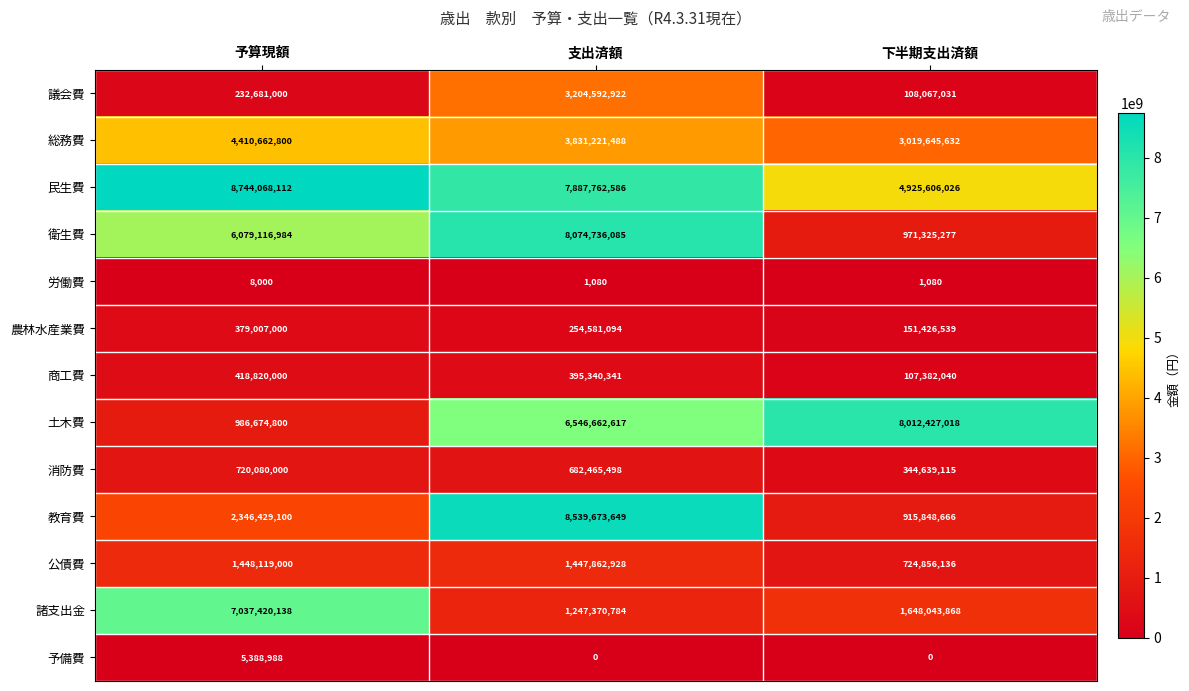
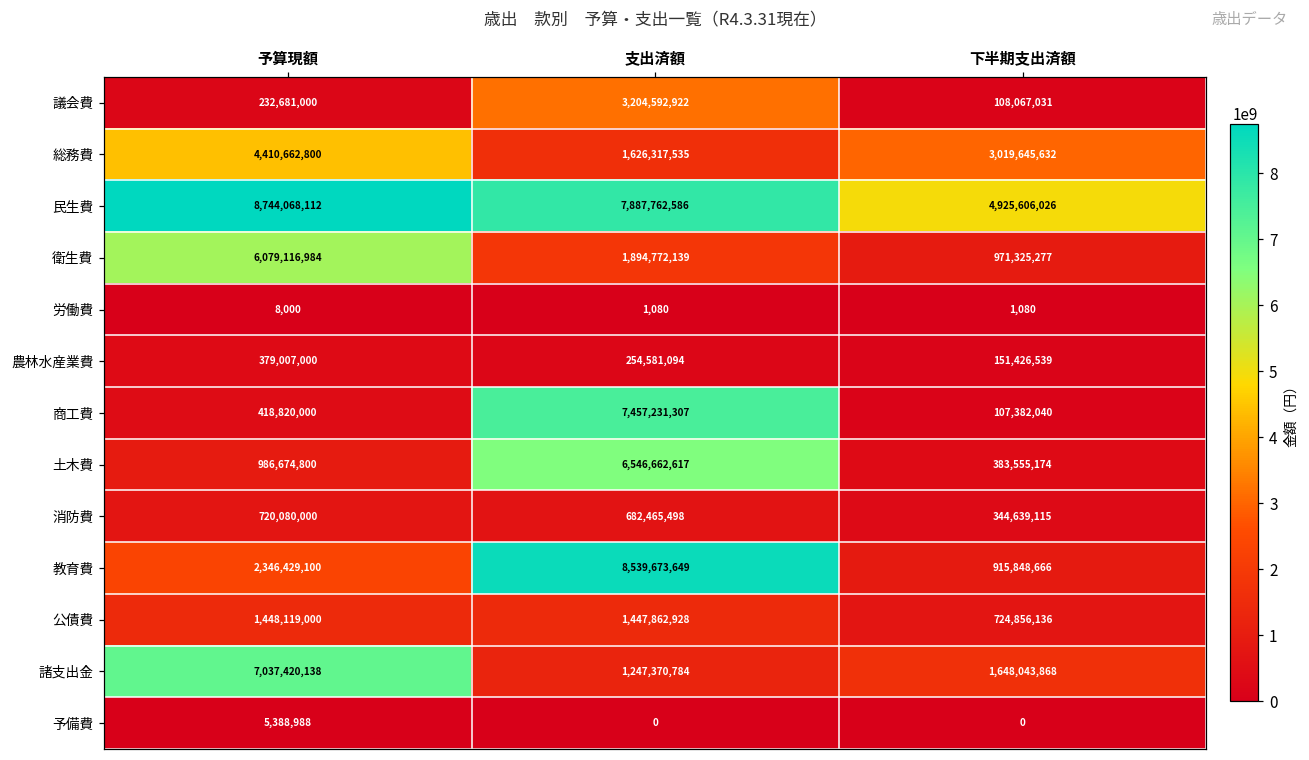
総務費, 支出済額: 3,831,221,488 -> 1,626,317,535
衛生費, 支出済額: 8,074,736,085 -> 1,894,772,139
商工費, 支出済額: 395,340,341 -> 7,457,231,307
土木費, 下半期支出済額: 8,012,427,018 -> 383,555,174
